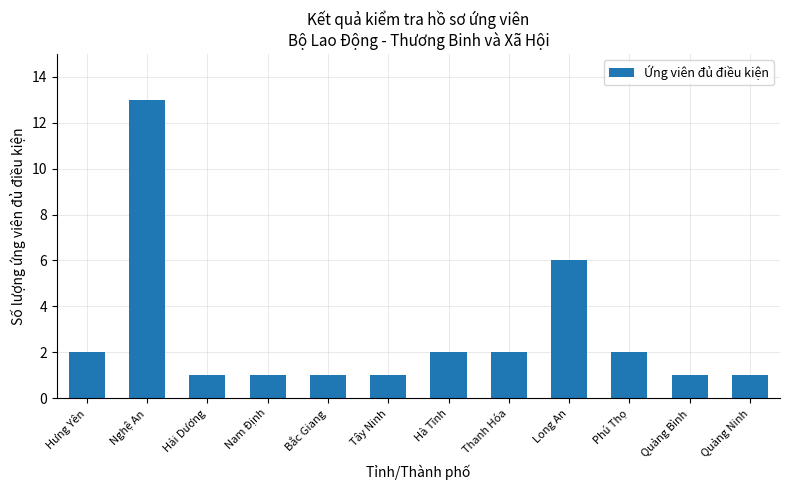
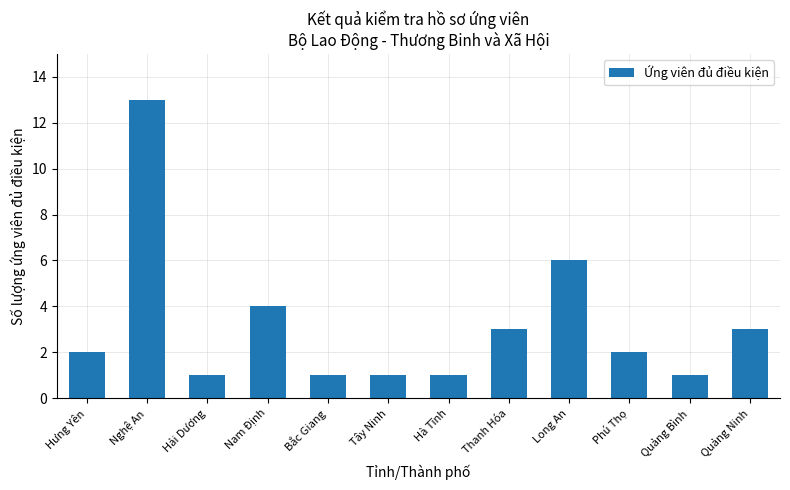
Nam Định: 1 -> 4
Hà Tĩnh: 2 -> 1
Thanh Hóa: 2 -> 3
Quảng Ninh: 1 -> 3
